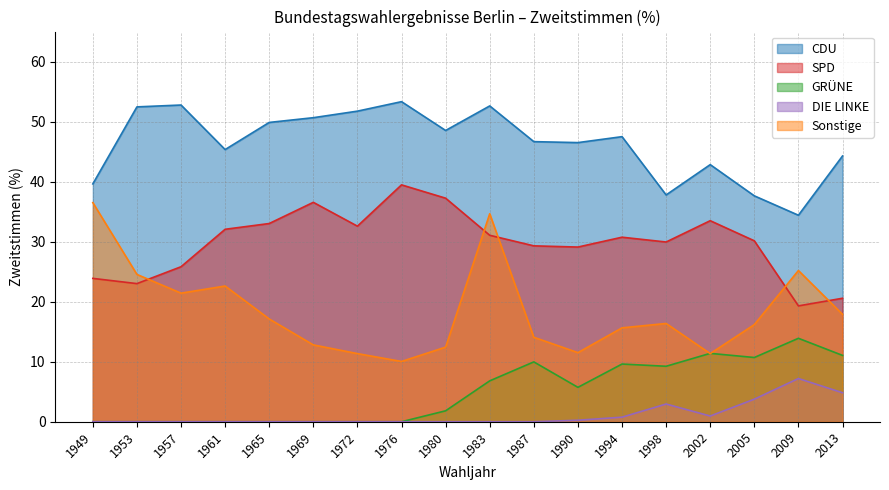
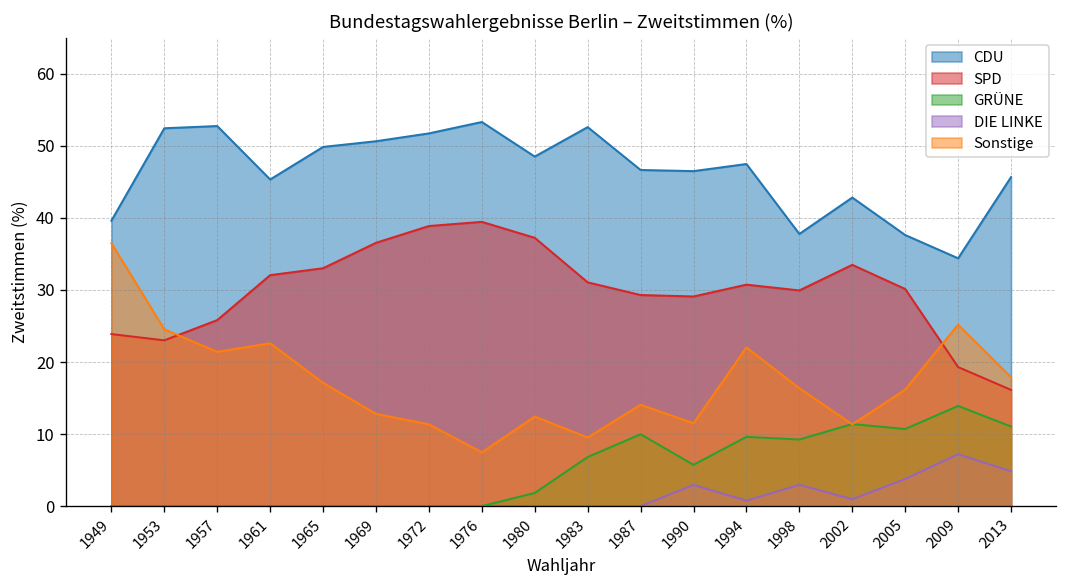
SPD, 1972: 33 -> 39
Sonstige, 1976: 10 -> 7
Sonstige, 1983: 35 -> 10
DIE LINKE, 1990: 0 -> 3
Sonstige, 1994: 16 -> 22
CDU, 2013: 44 -> 46
SPD, 2013: 21 -> 16
